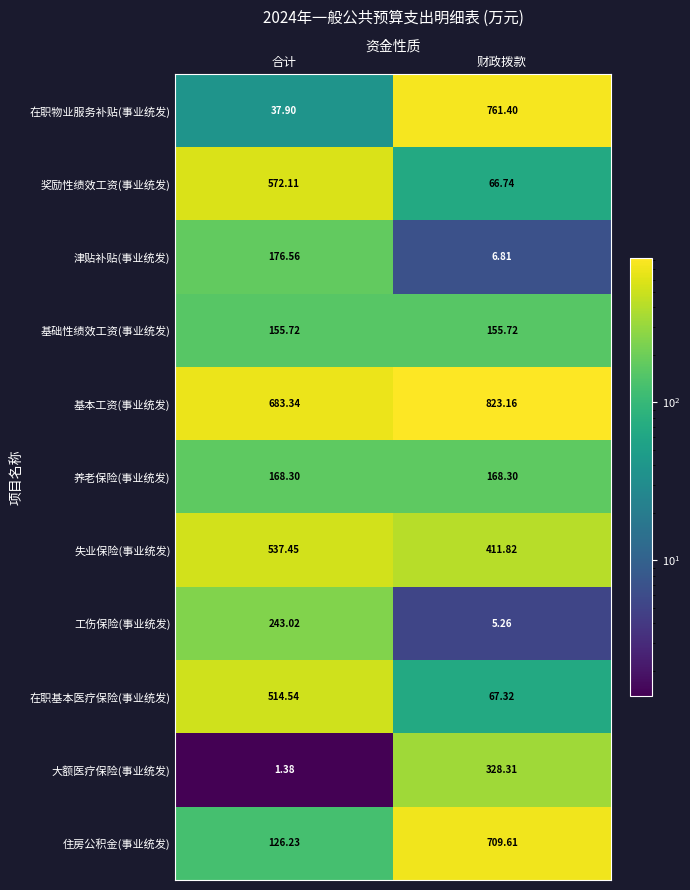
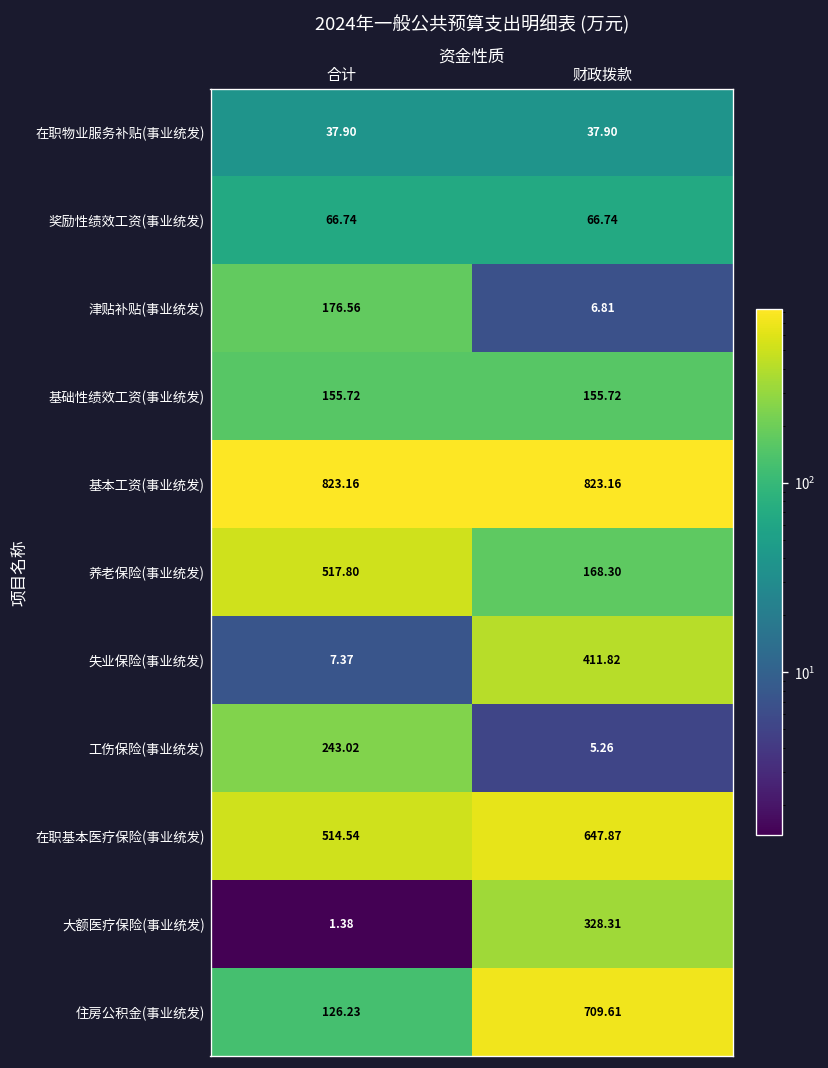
在职物业服务补贴(事业统发), 财政拨款: 761.40 -> 37.90
奖励性绩效工资(事业统发), 合计: 572.11 -> 66.74
基本工资(事业统发), 合计: 683.34 -> 823.16
养老保险(事业统发), 合计: 168.30 -> 517.80
失业保险(事业统发), 合计: 537.45 -> 7.37
在职基本医疗保险(事业统发), 财政拨款: 67.32 -> 647.87
